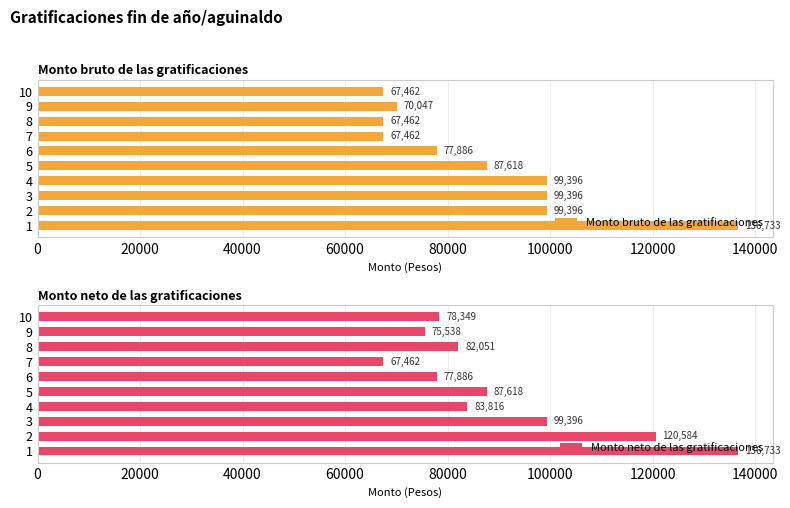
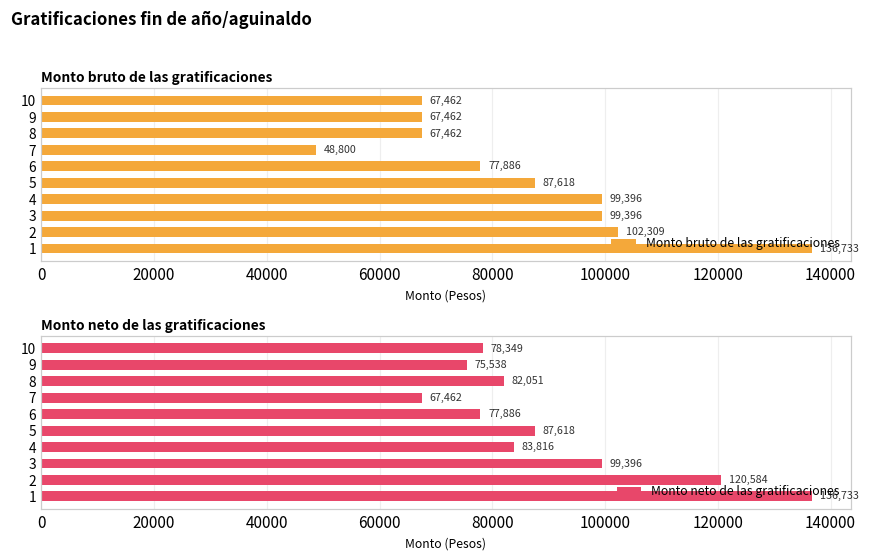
Monto bruto de las gratificaciones, 9: 70,047 -> 67,462
Monto bruto de las gratificaciones, 7: 67,462 -> 48,800
Monto bruto de las gratificaciones, 2: 99,396 -> 102,309
